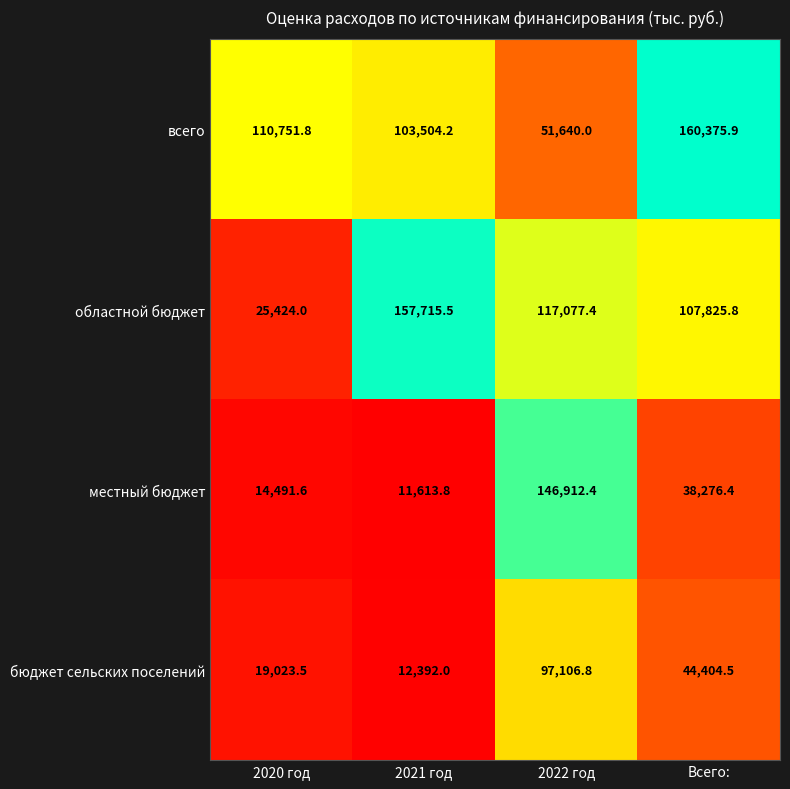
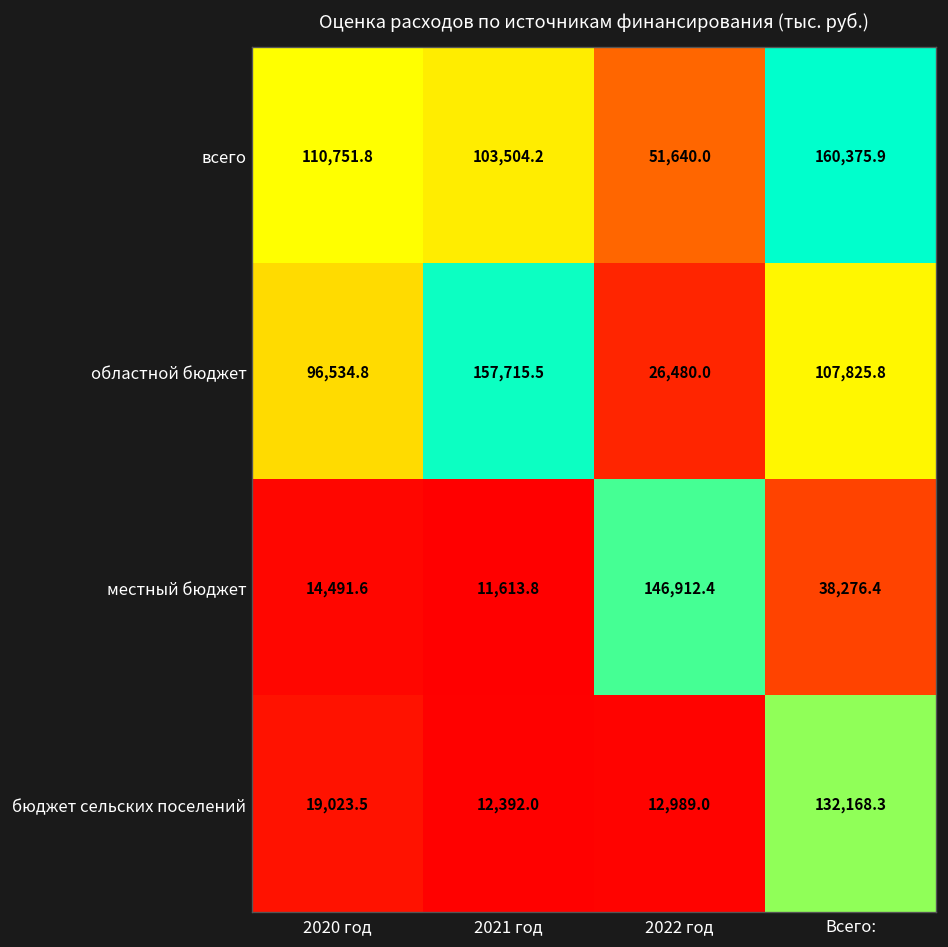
областной бюджет, 2020 год: 25,424.0 -> 96,534.8
областной бюджет, 2022 год: 117,077.4 -> 26,480.0
бюджет сельских поселений, 2022 год: 97,106.8 -> 12,989.0
бюджет сельских поселений, Всего:: 44,404.5 -> 132,168.3
